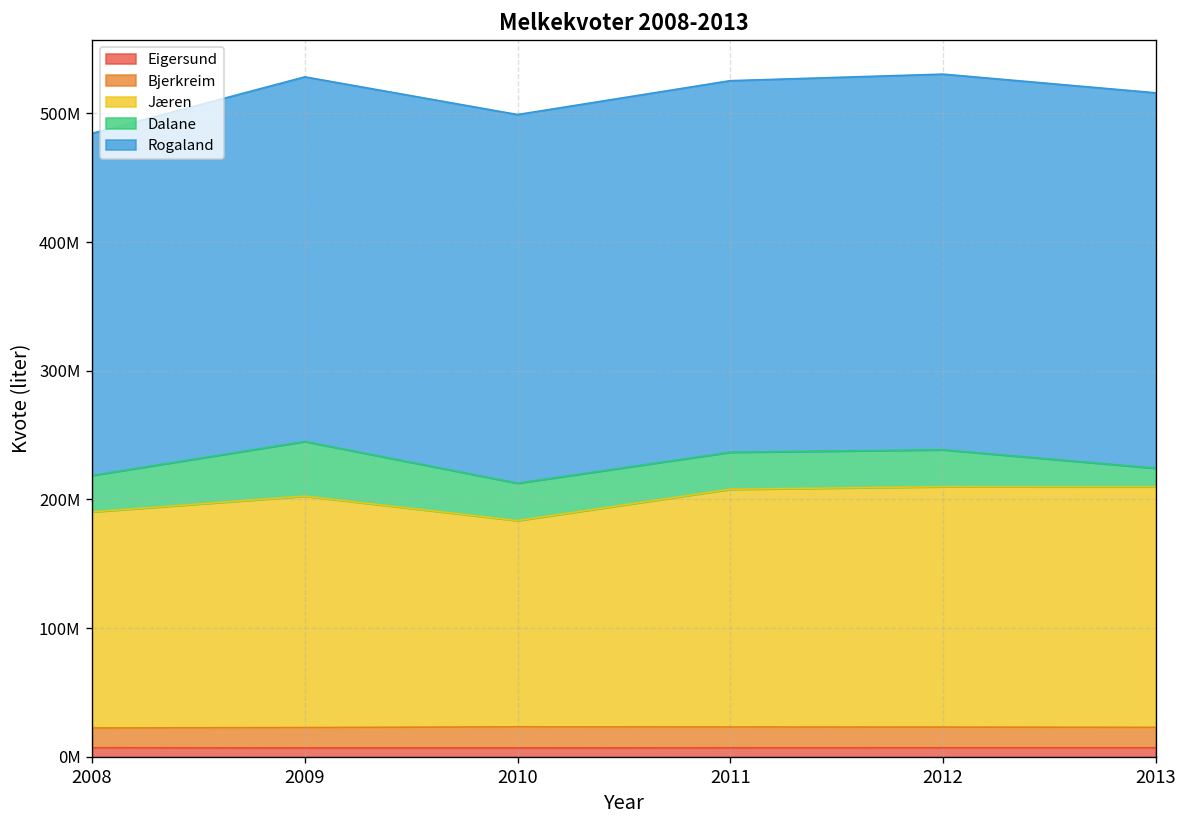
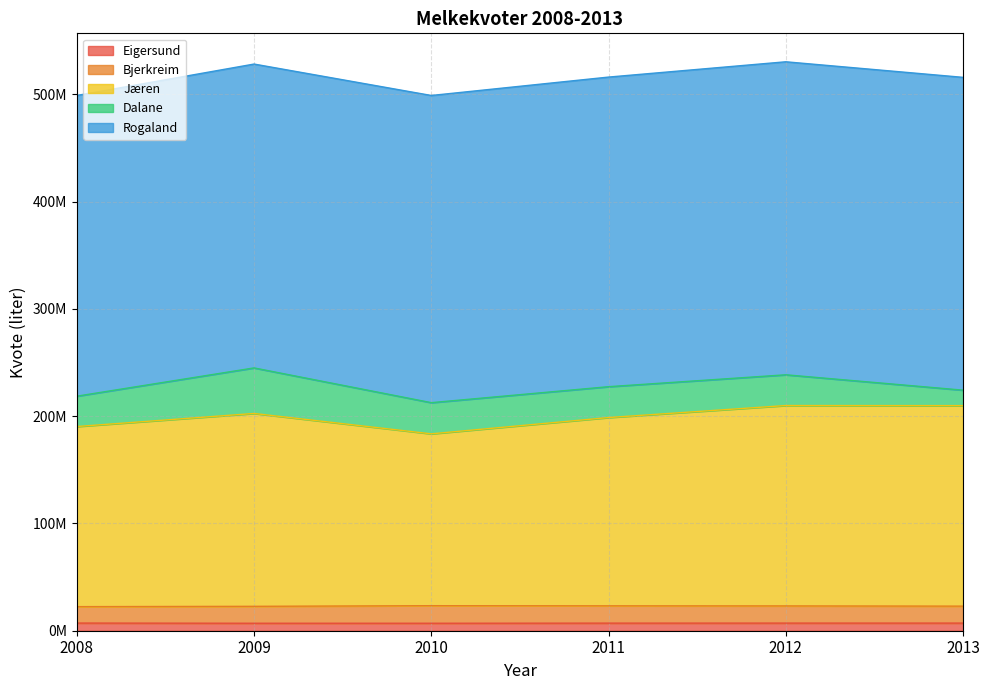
Rogaland, 2008: 266000000 -> 280000000
Jæren, 2011: 185000000 -> 176000000
